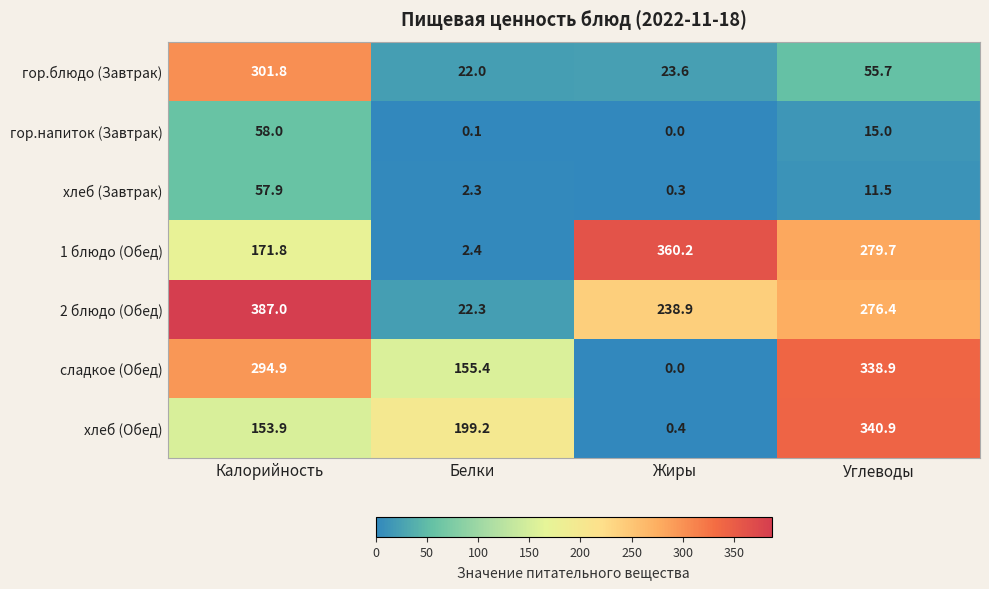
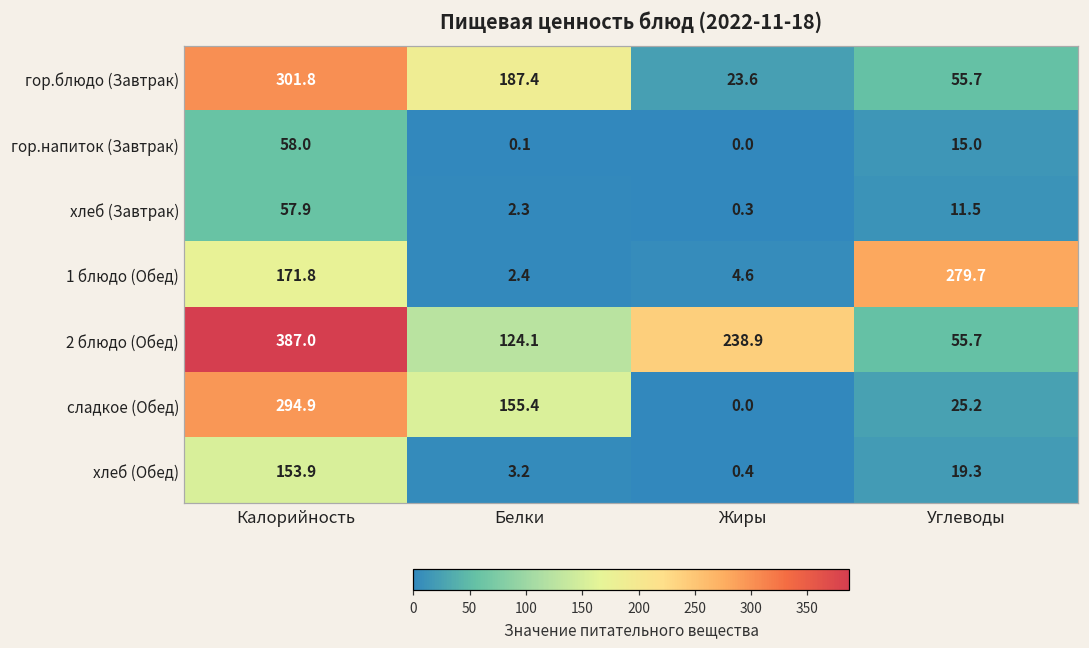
гор.блюдо (Завтрак), Белки: 22.0 -> 187.4
1 блюдо (Обед), Жиры: 360.2 -> 4.6
2 блюдо (Обед), Белки: 22.3 -> 124.1
2 блюдо (Обед), Углеводы: 276.4 -> 55.7
сладкое (Обед), Углеводы: 338.9 -> 25.2
хлеб (Обед), Белки: 199.2 -> 3.2
хлеб (Обед), Углеводы: 340.9 -> 19.3
